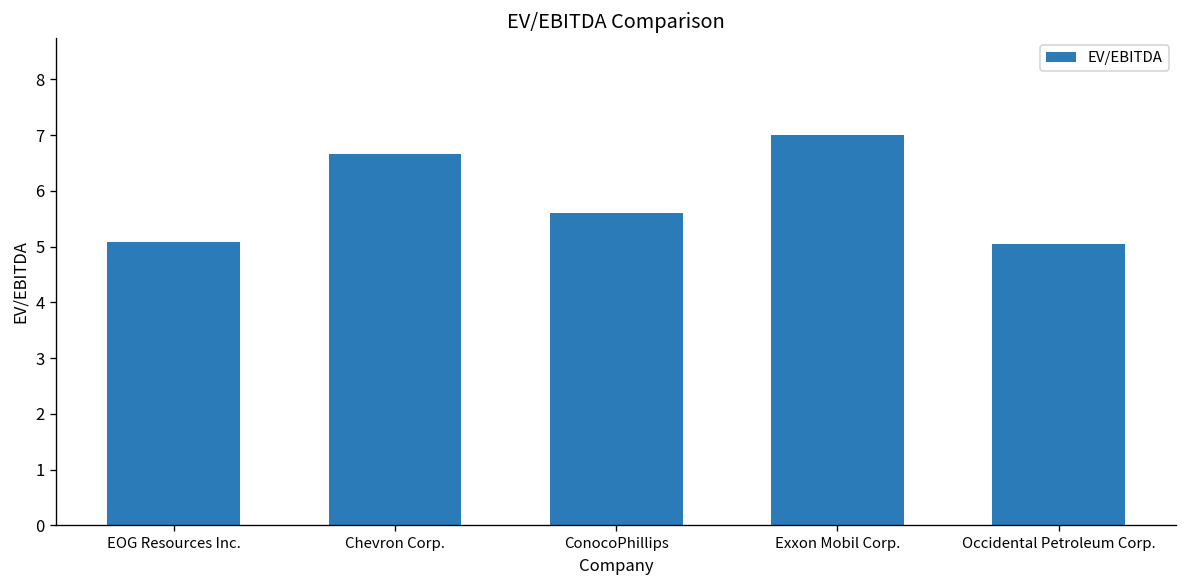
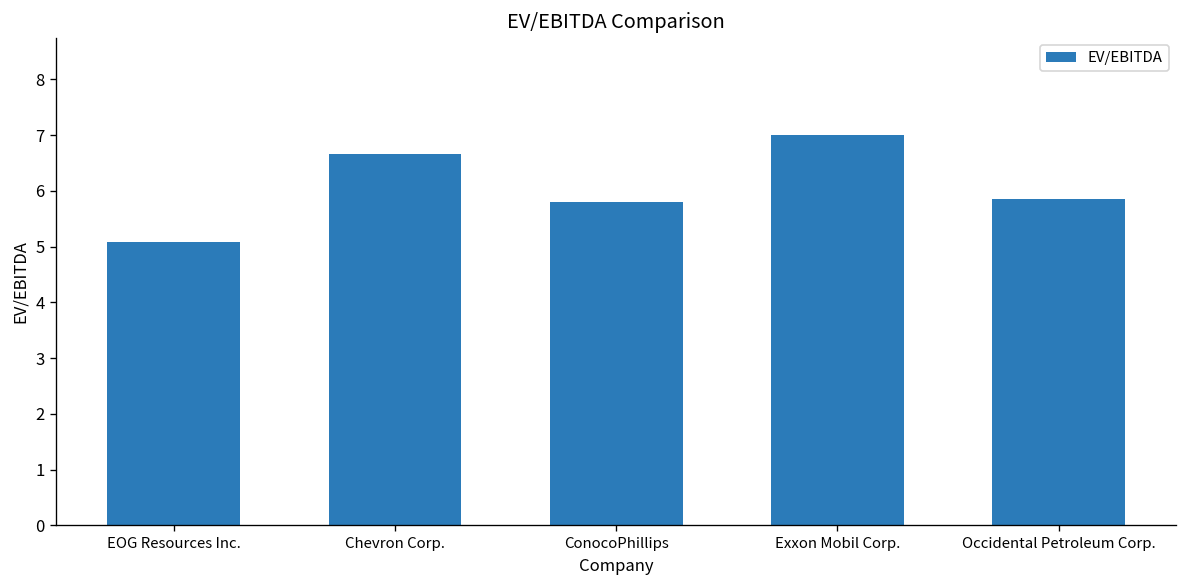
ConocoPhillips: 5.6 -> 5.8
Occidental Petroleum Corp.: 5.1 -> 5.9
